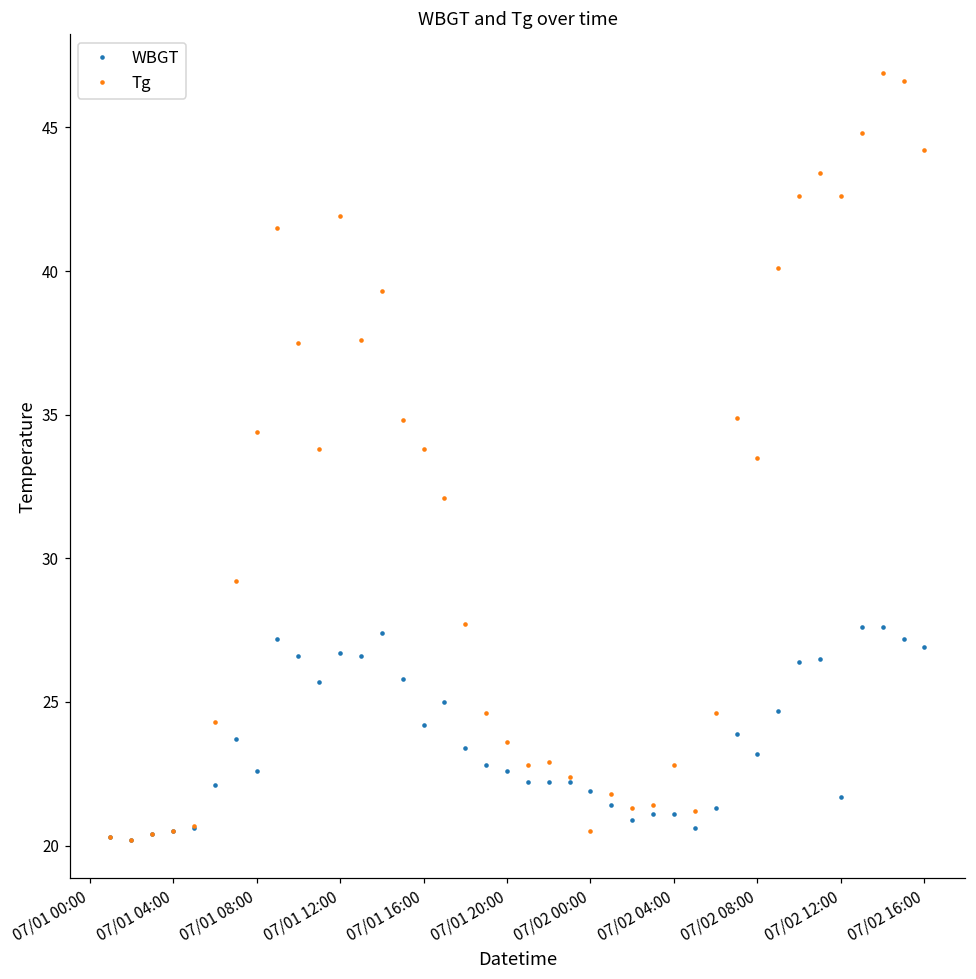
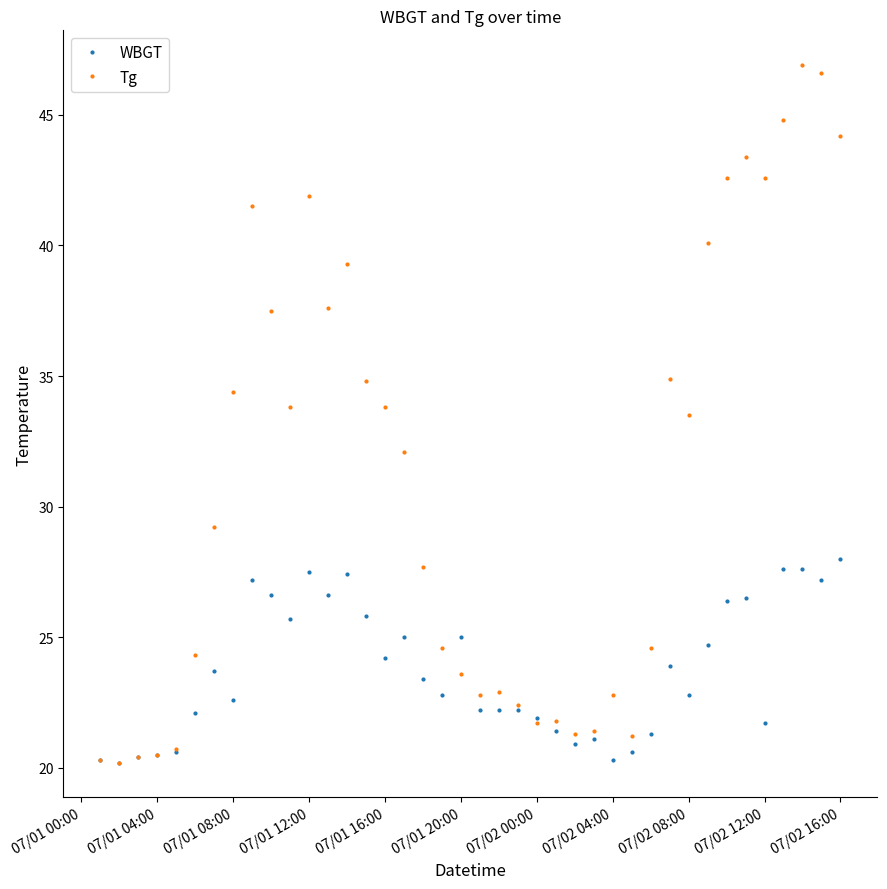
WBGT, 07/01 12:00: 26.7 -> 27.5
WBGT, 07/01 20:00: 22.6 -> 25.0
Tg, 07/02 00:00: 20.5 -> 21.7
WBGT, 07/02 04:00: 21.1 -> 20.3
WBGT, 07/02 08:00: 23.2 -> 22.8
WBGT, 07/02 16:00: 26.9 -> 28.0
